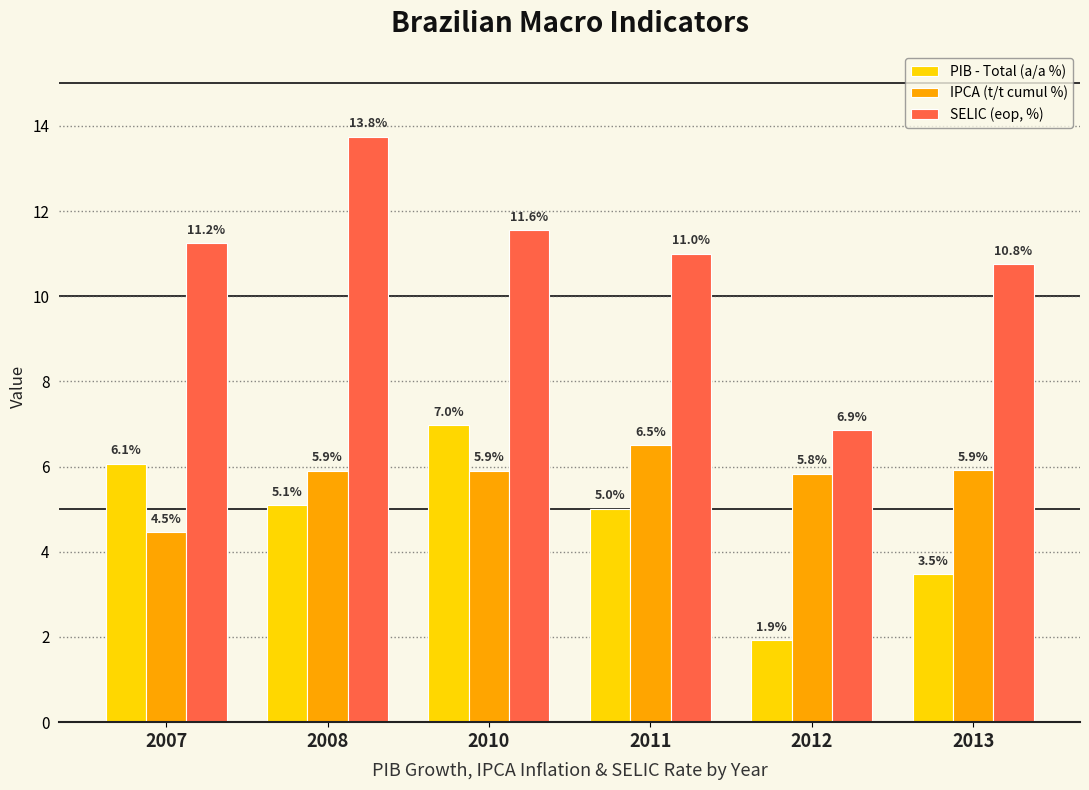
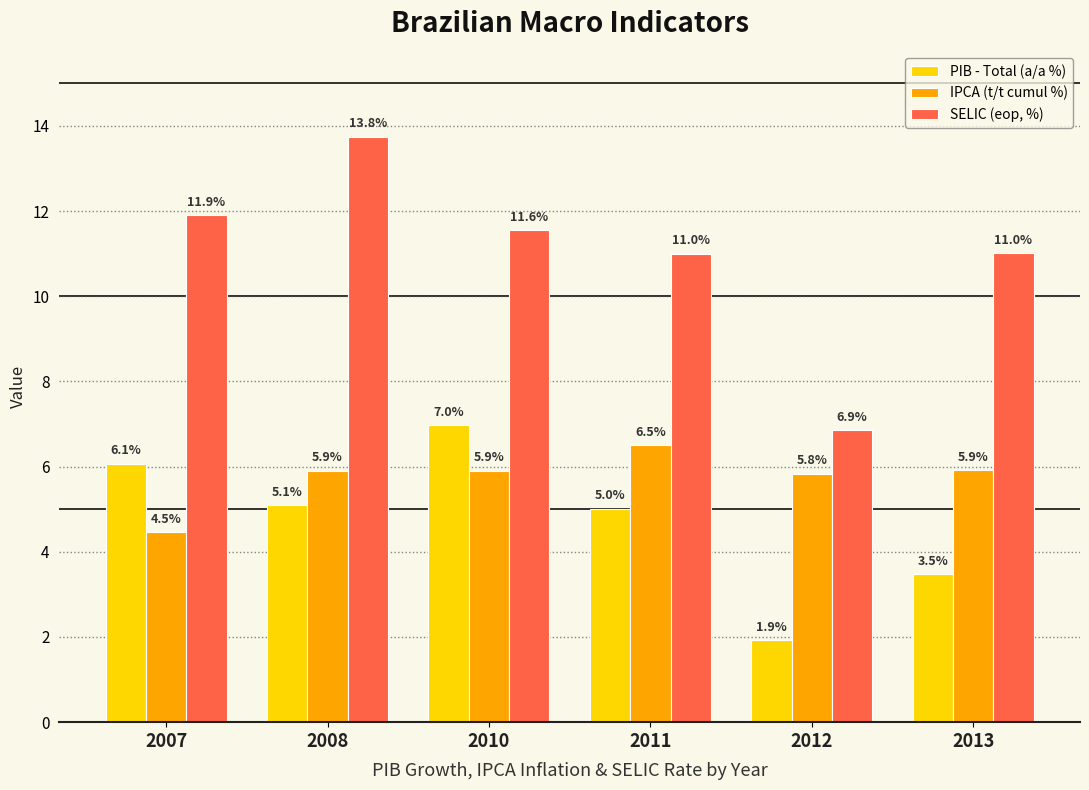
SELIC (eop, %), 2007: 11.2% -> 11.9%
SELIC (eop, %), 2013: 10.8% -> 11.0%
